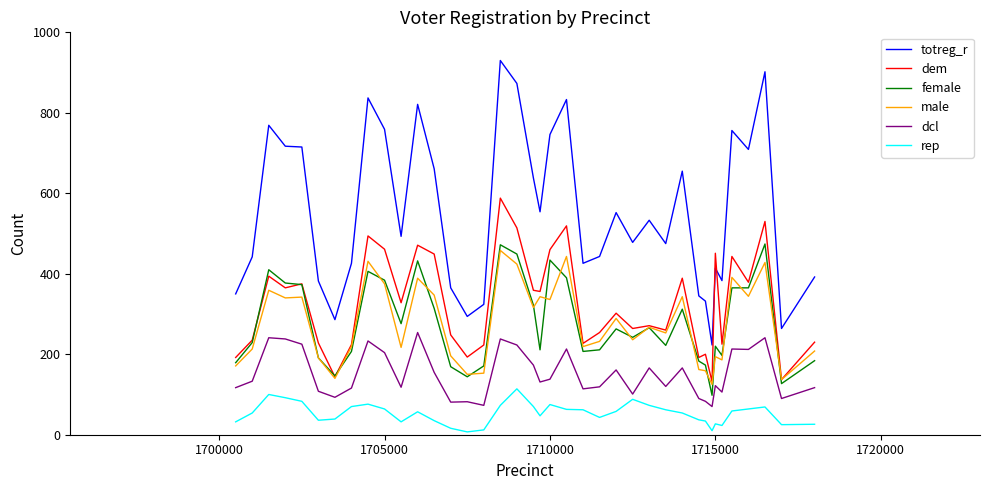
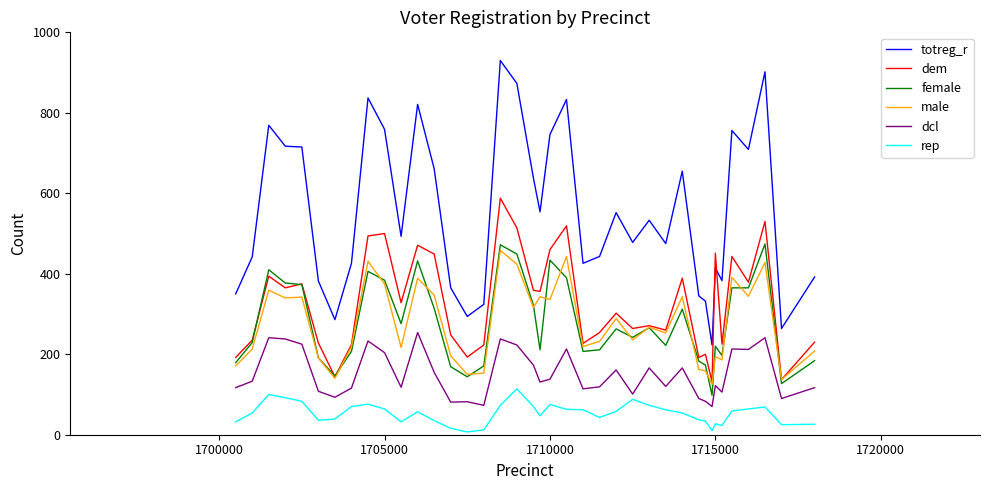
dem, 1705000: 460 -> 500
